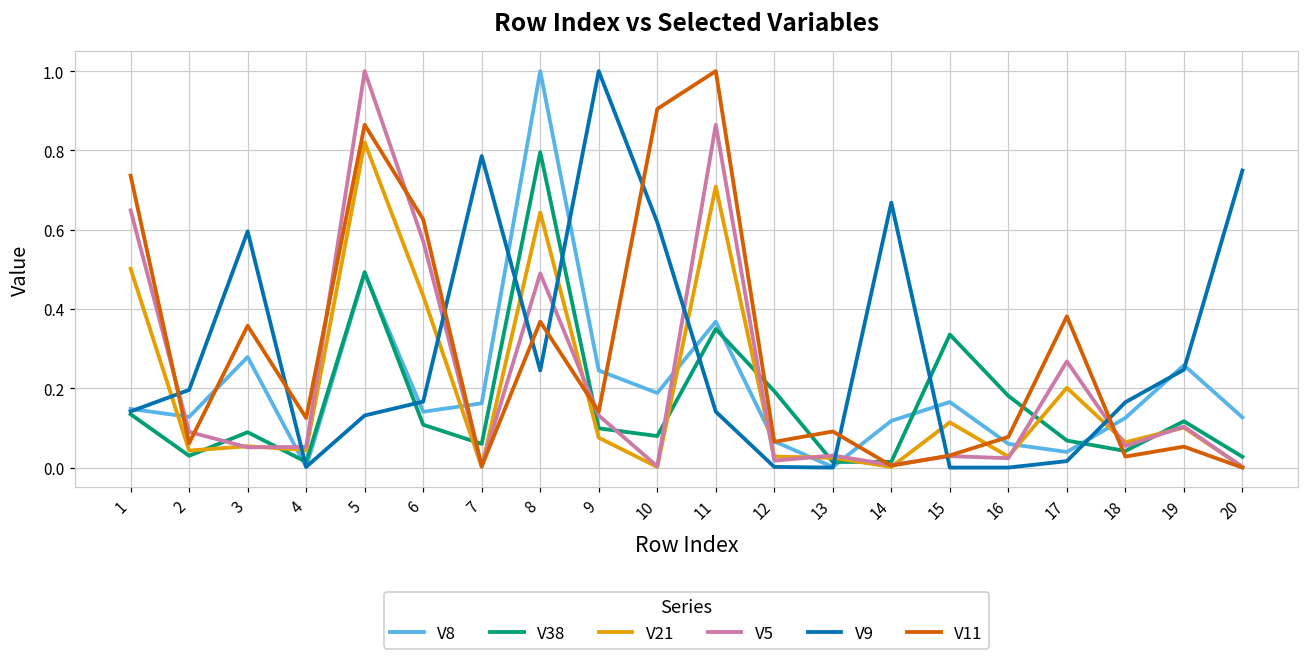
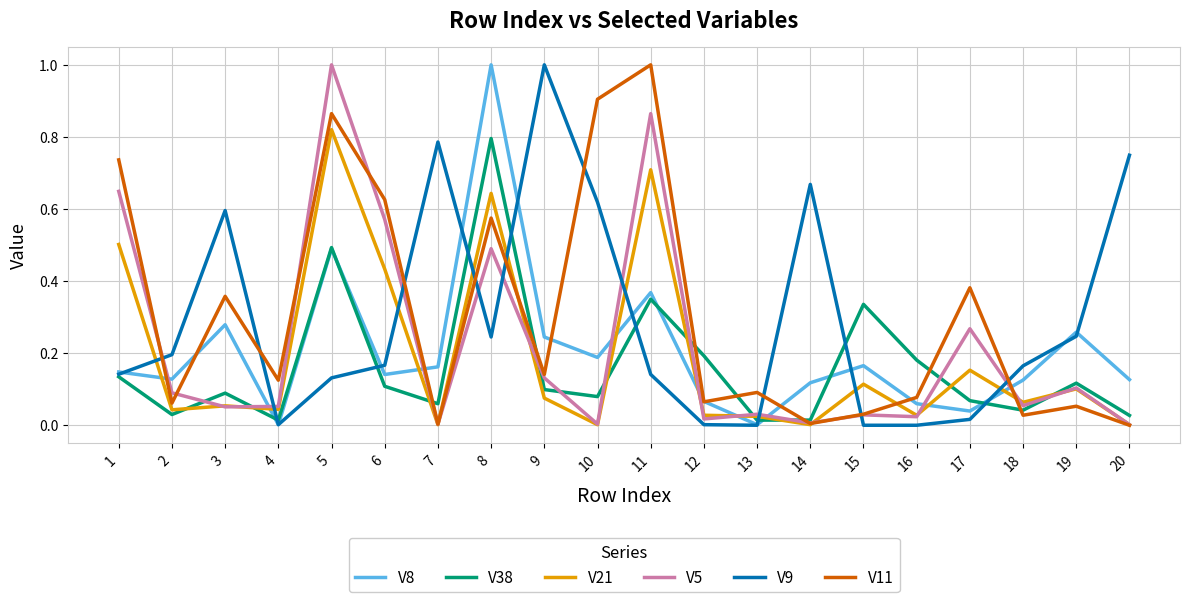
V11, 8: 0.37 -> 0.57
V21, 17: 0.20 -> 0.15
